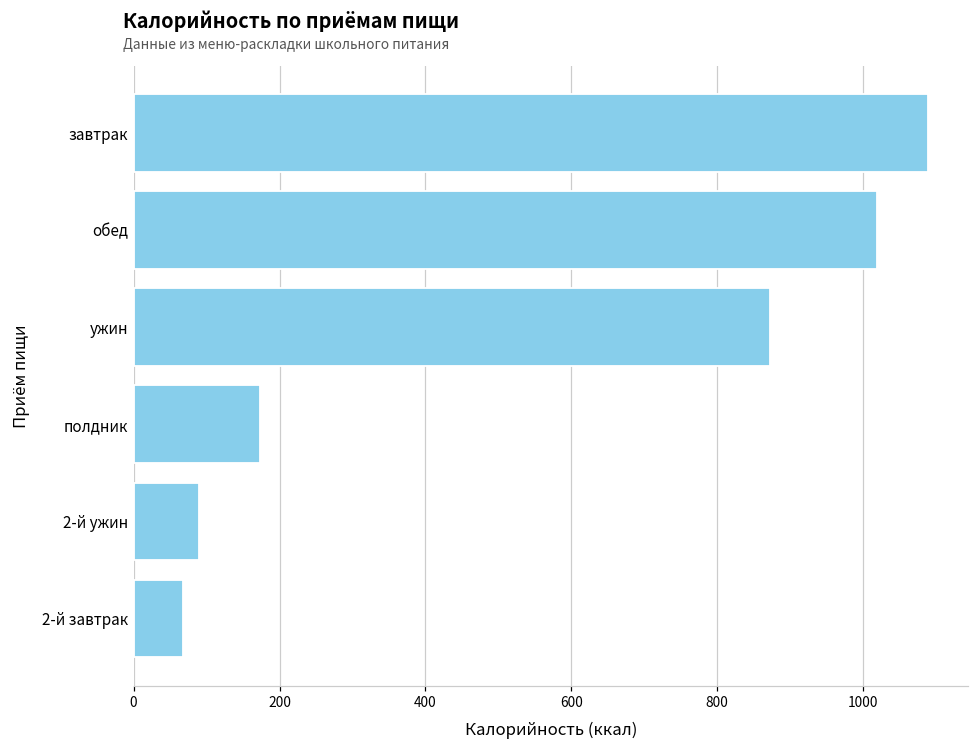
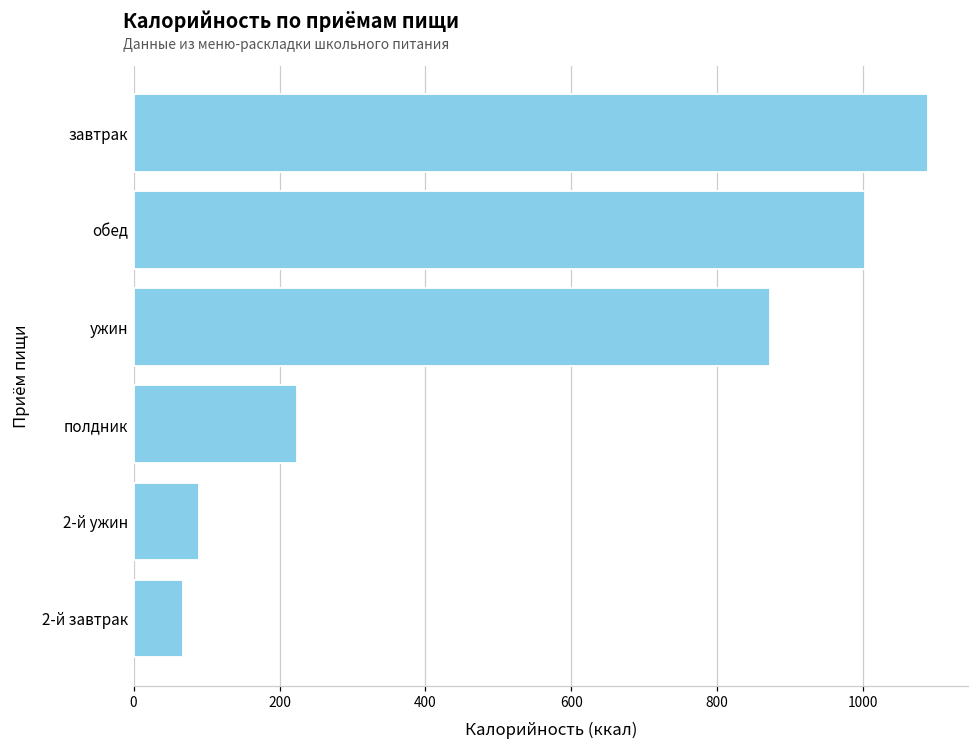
обед: 1020 -> 1000
полдник: 170 -> 220
